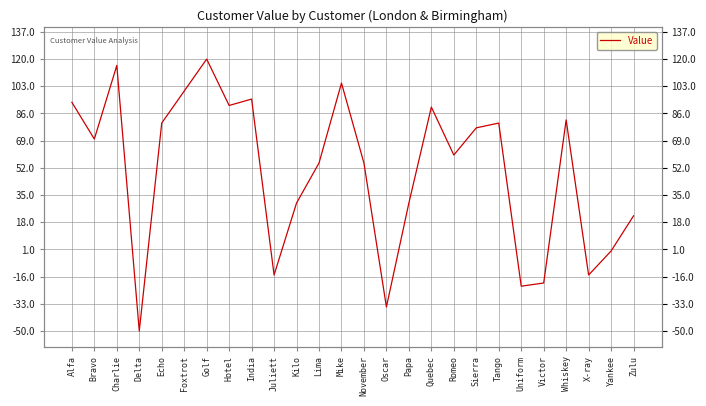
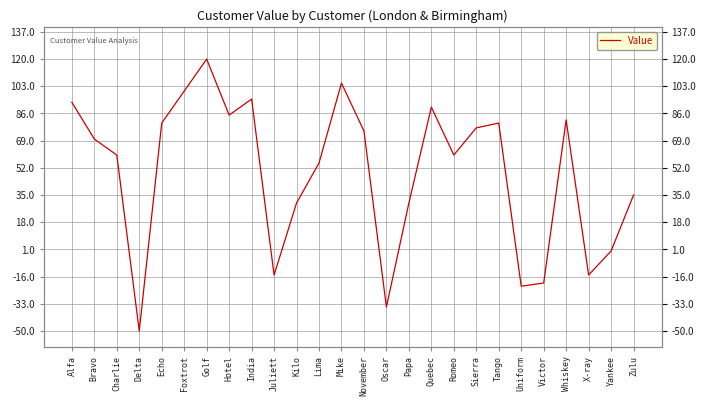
Charlie: 116 -> 60
Hotel: 91 -> 85
November: 55 -> 75
Zulu: 22 -> 35
